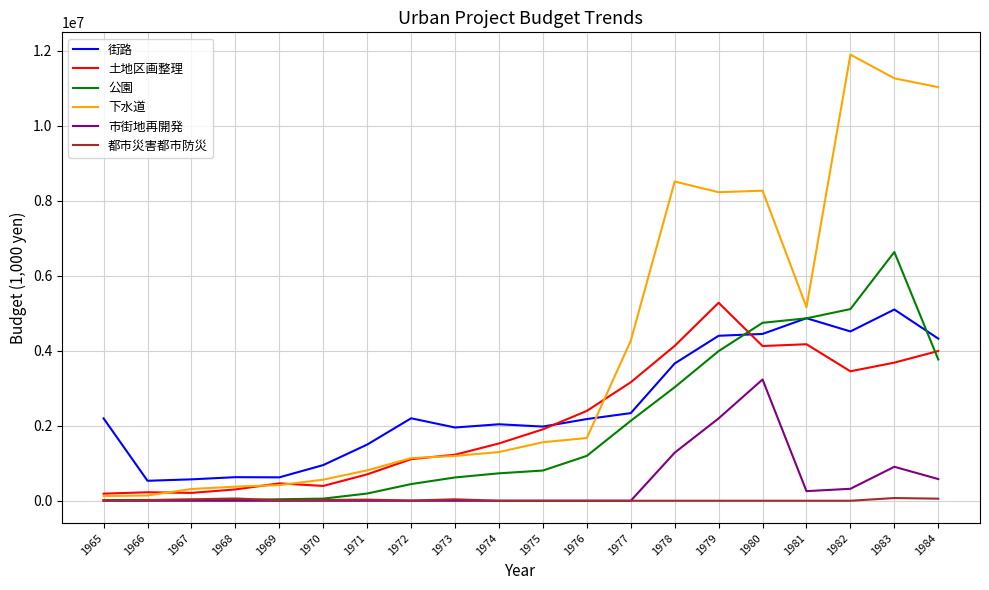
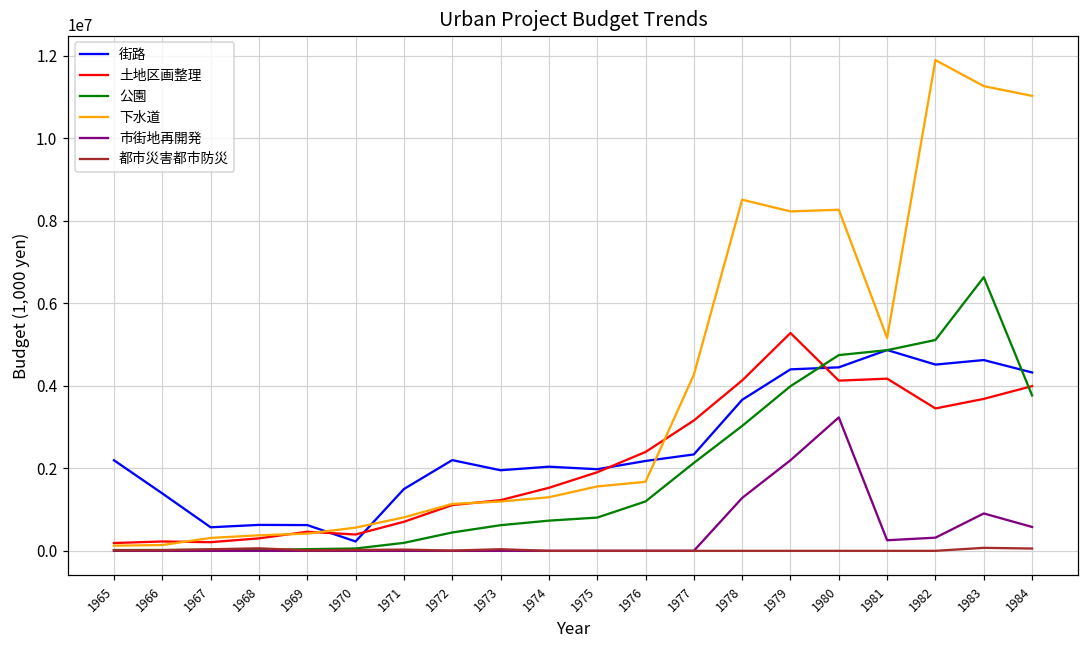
街路, 1966: 500000 -> 1400000
街路, 1970: 1000000 -> 200000
街路, 1983: 5100000 -> 4600000
